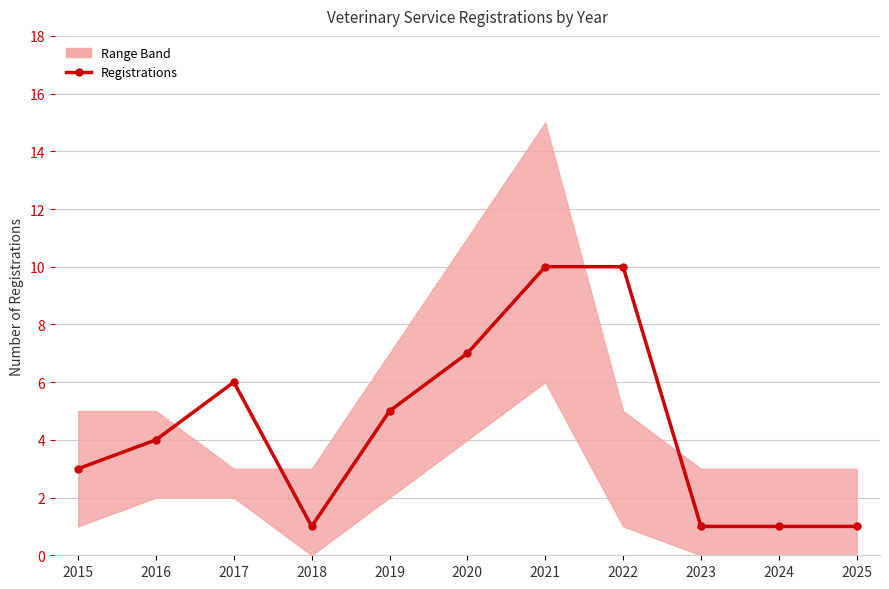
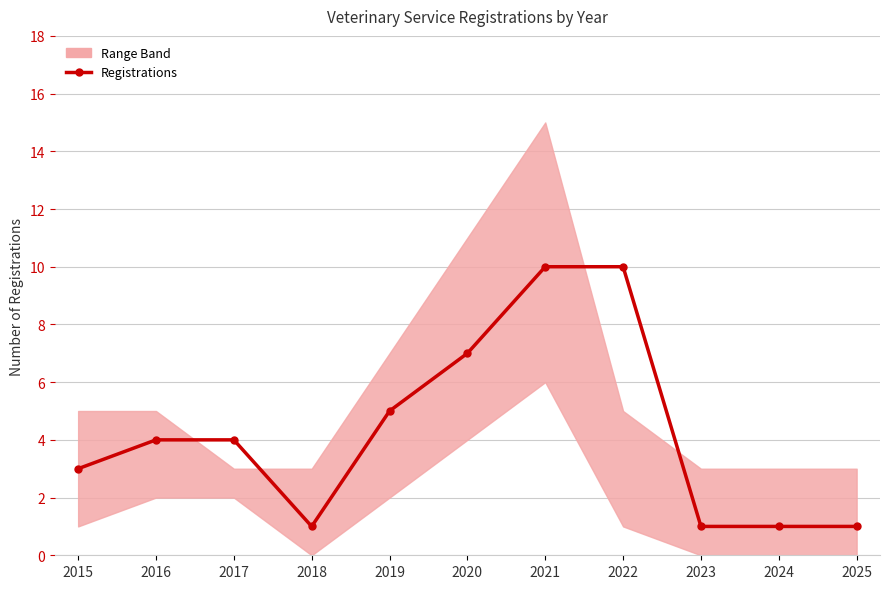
Registrations, 2017: 6 -> 4
